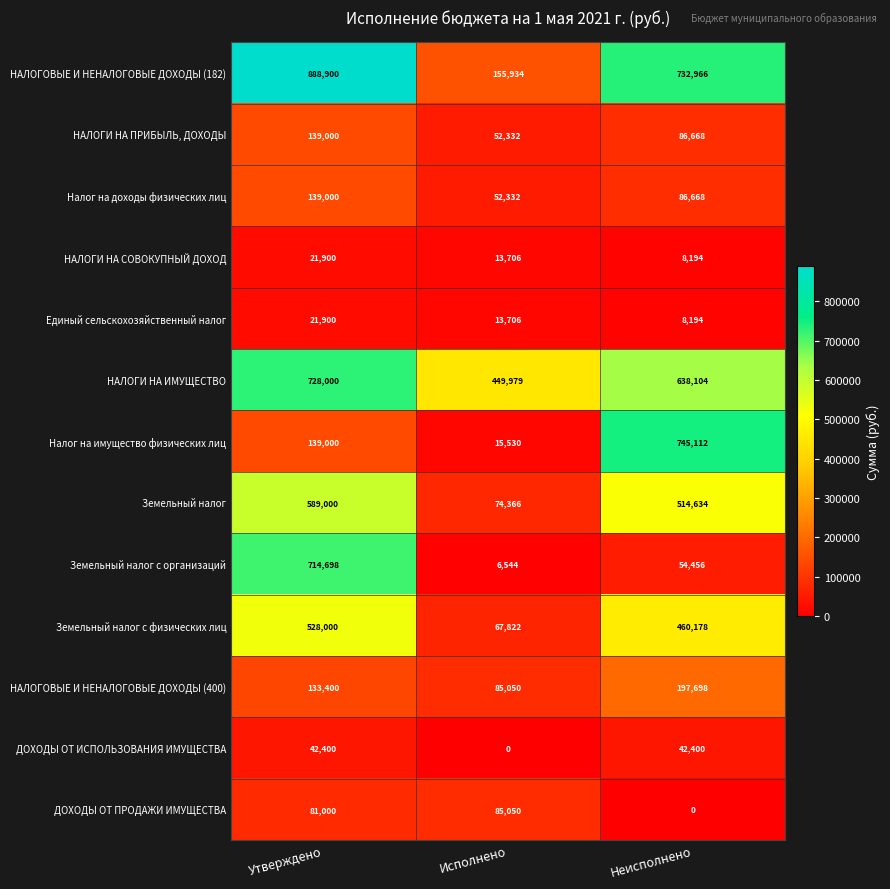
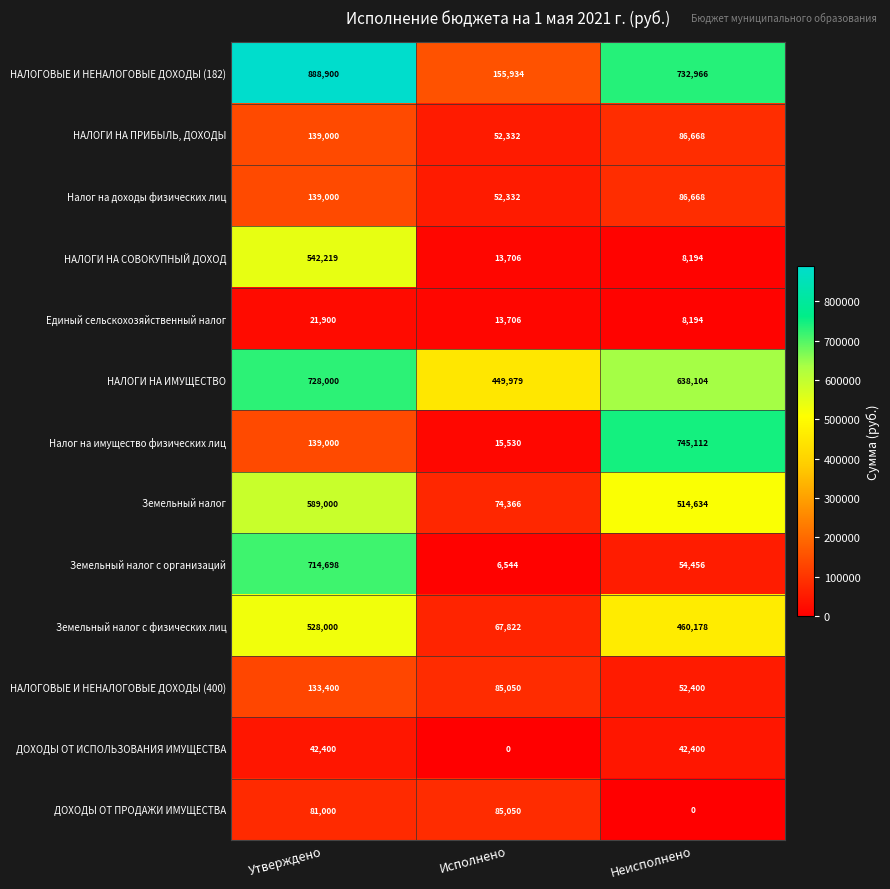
НАЛОГИ НА СОВОКУПНЫЙ ДОХОД, Утверждено: 21,900 -> 542,219
НАЛОГОВЫЕ И НЕНАЛОГОВЫЕ ДОХОДЫ (400), Неисполнено: 197,698 -> 52,400
